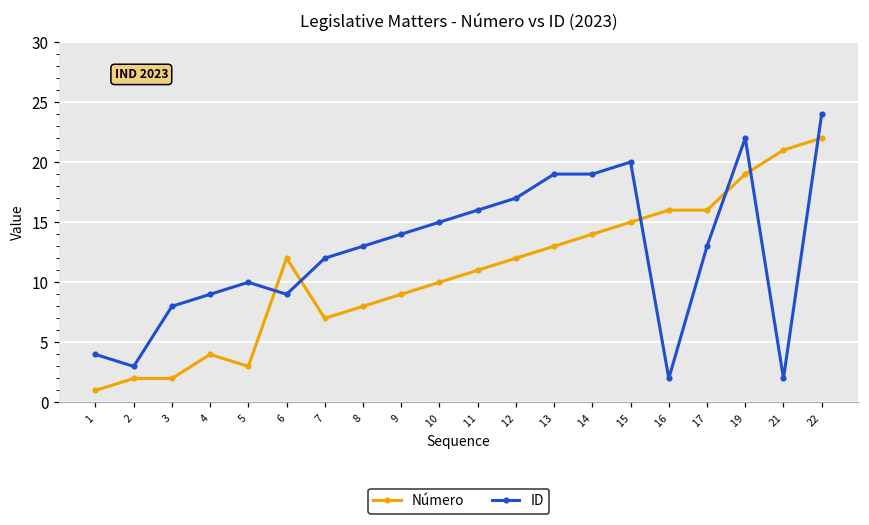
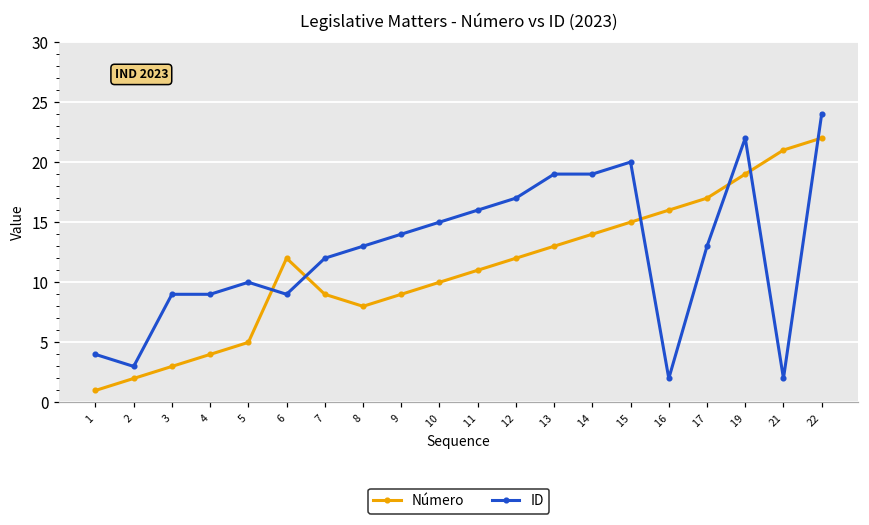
Número, 3: 2 -> 3
ID, 3: 8 -> 9
Número, 5: 3 -> 5
Número, 7: 7 -> 9
Número, 17: 16 -> 17
